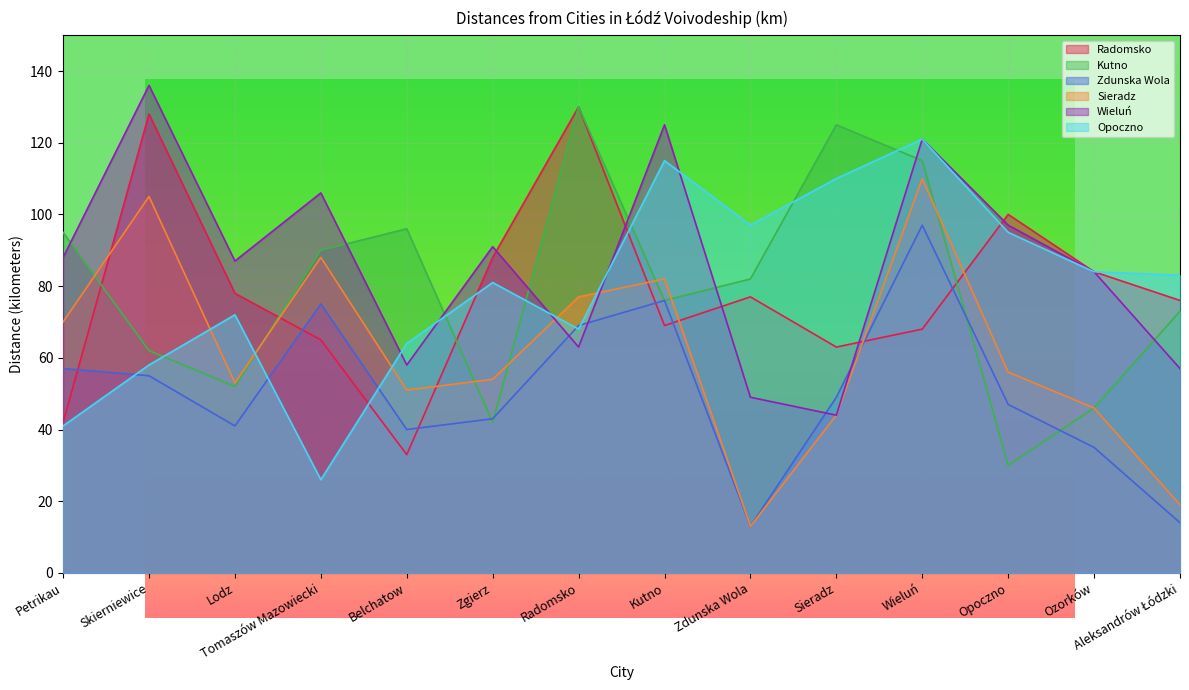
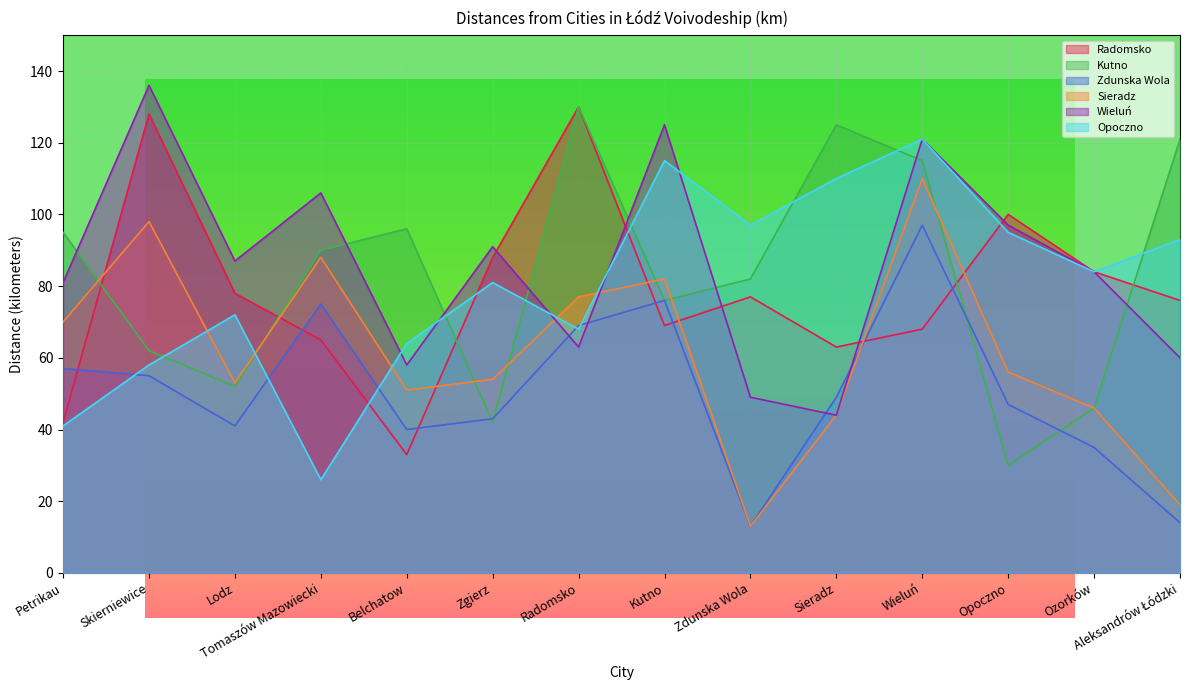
Distances from Cities in Łódź Voivodeship (km), Wieluń, Petrikau: 88 -> 81
Distances from Cities in Łódź Voivodeship (km), Sieradz, Skierniewice: 105 -> 98
Distances from Cities in Łódź Voivodeship (km), Kutno, Aleksandrów Łódzki: 73 -> 121
Distances from Cities in Łódź Voivodeship (km), Wieluń, Aleksandrów Łódzki: 57 -> 60
Distances from Cities in Łódź Voivodeship (km), Opoczno, Aleksandrów Łódzki: 83 -> 93
